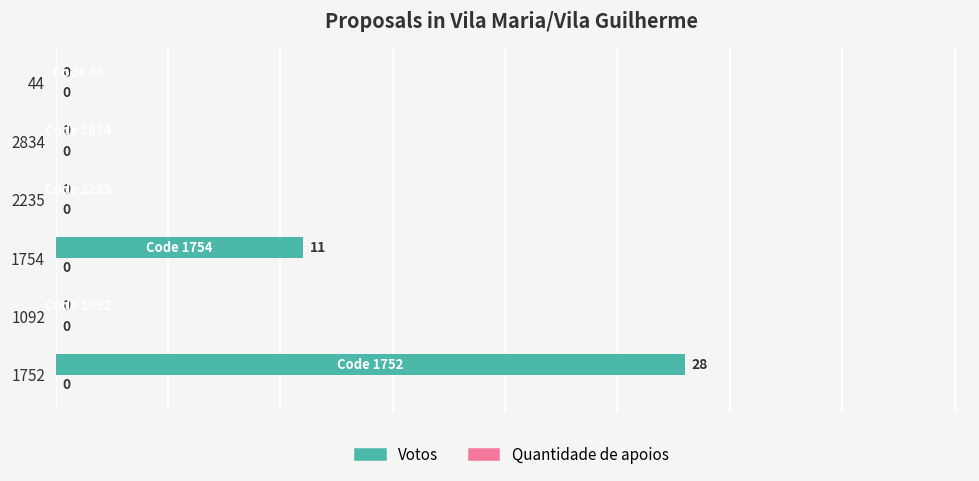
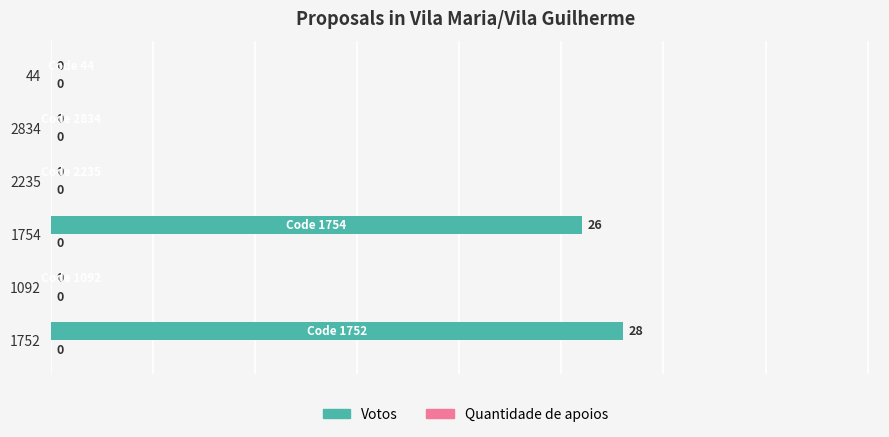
Votos, 1754: 11 -> 26
